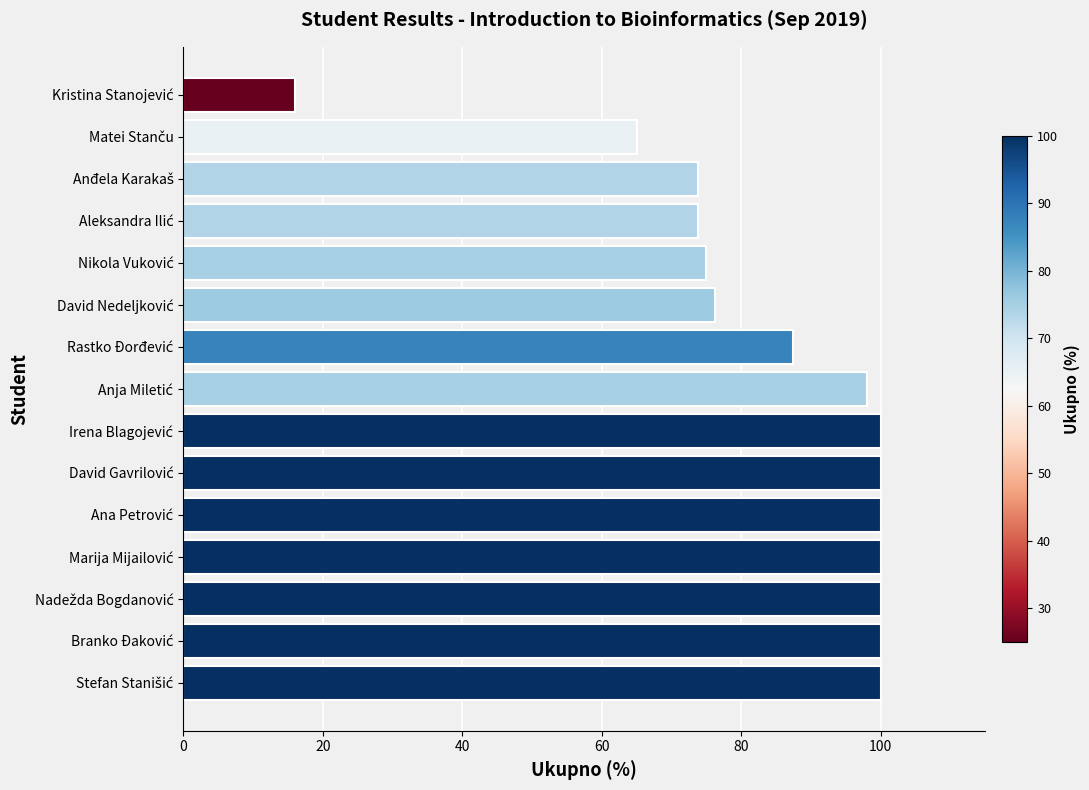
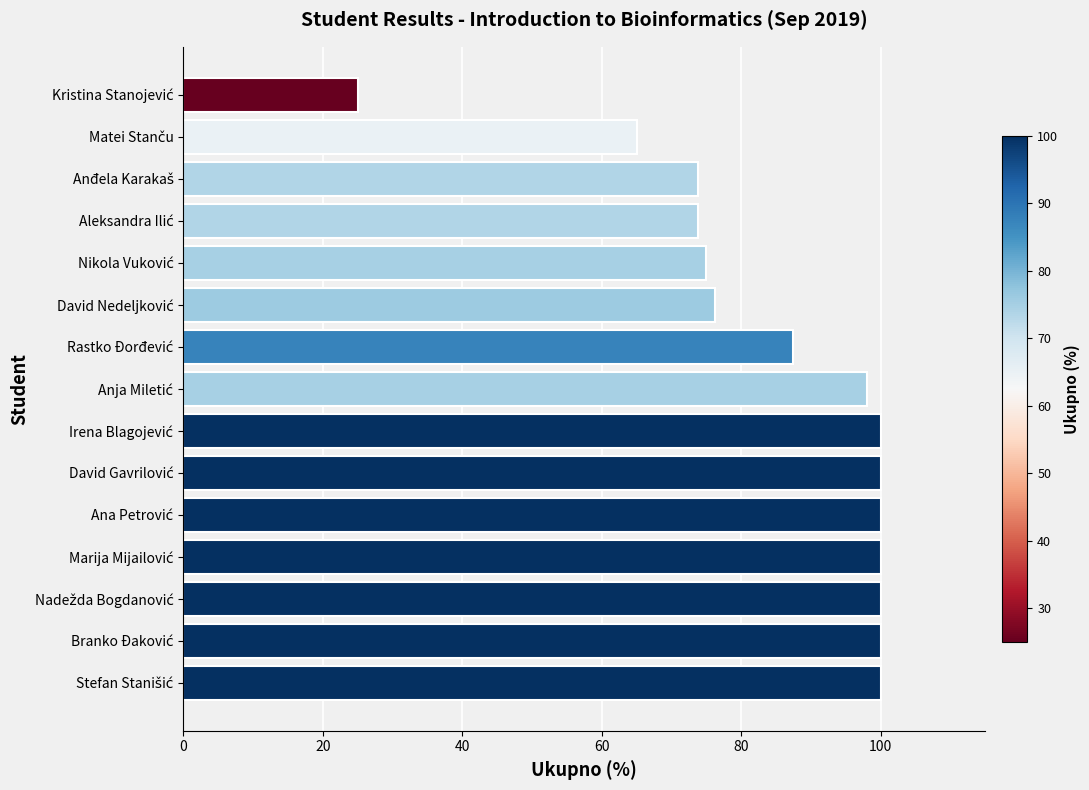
Kristina Stanojević: 16 -> 25
